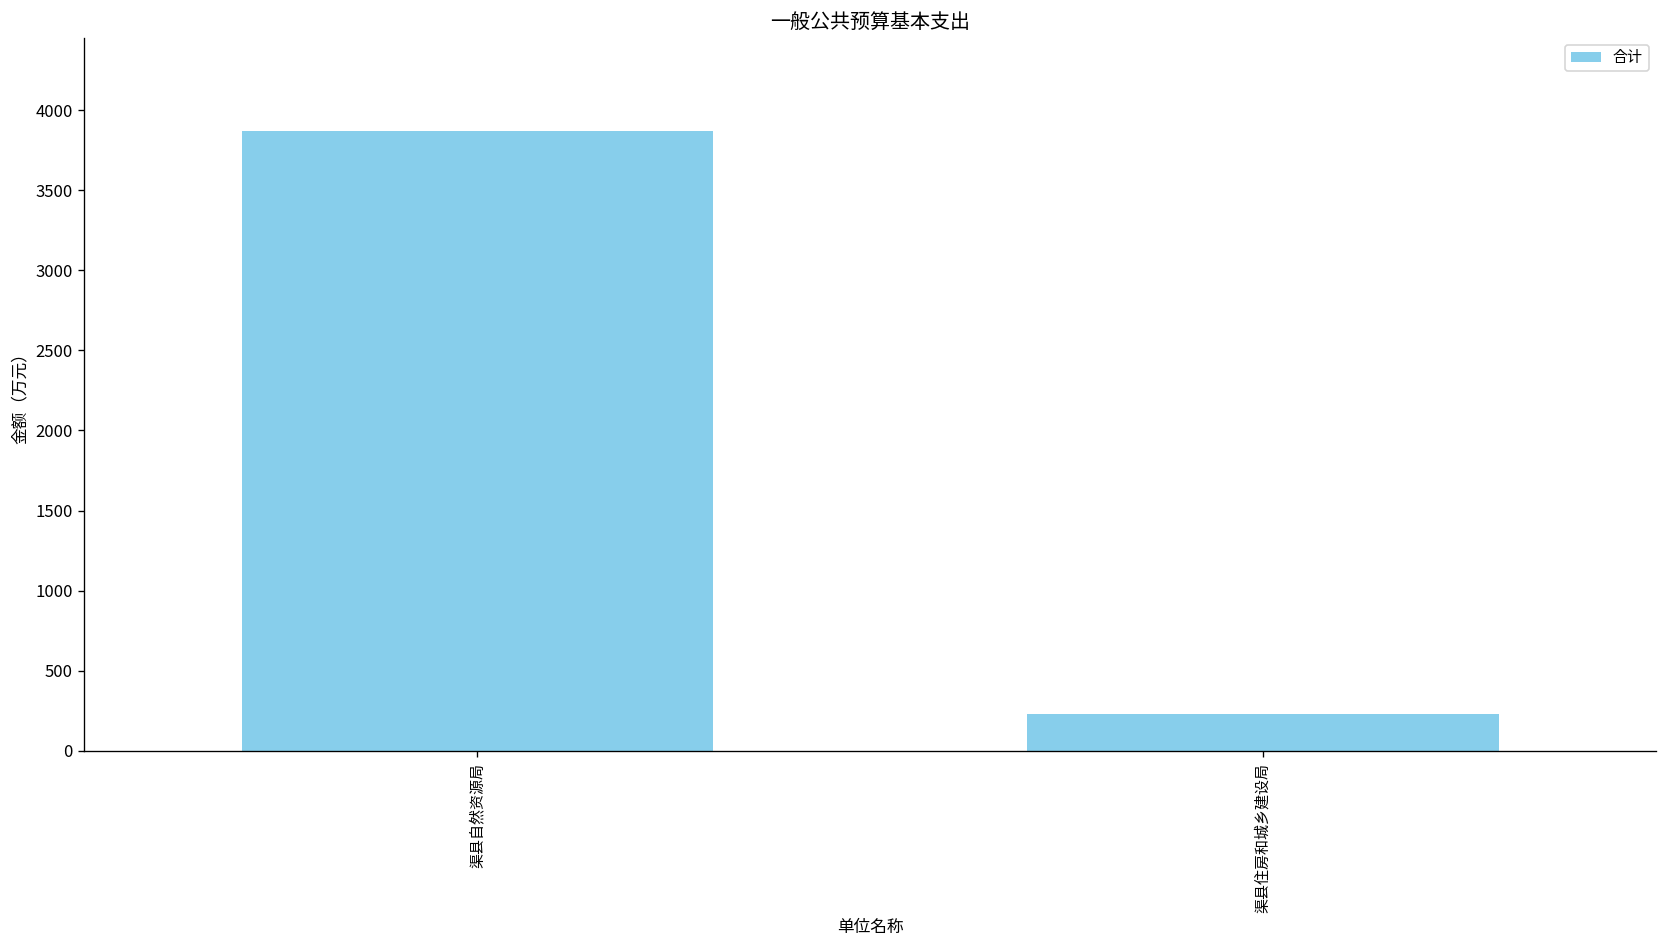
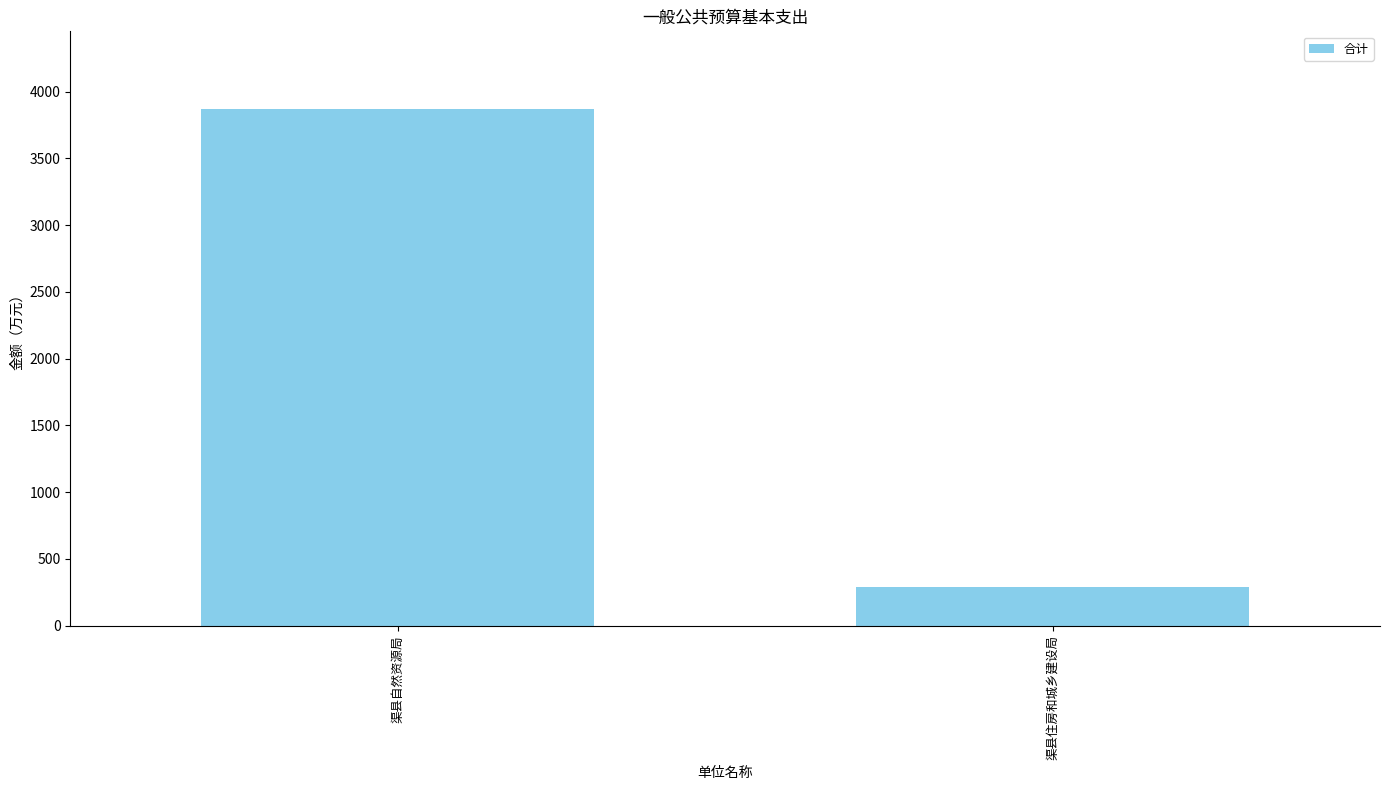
渠县住房和城乡建设局: 230 -> 290
